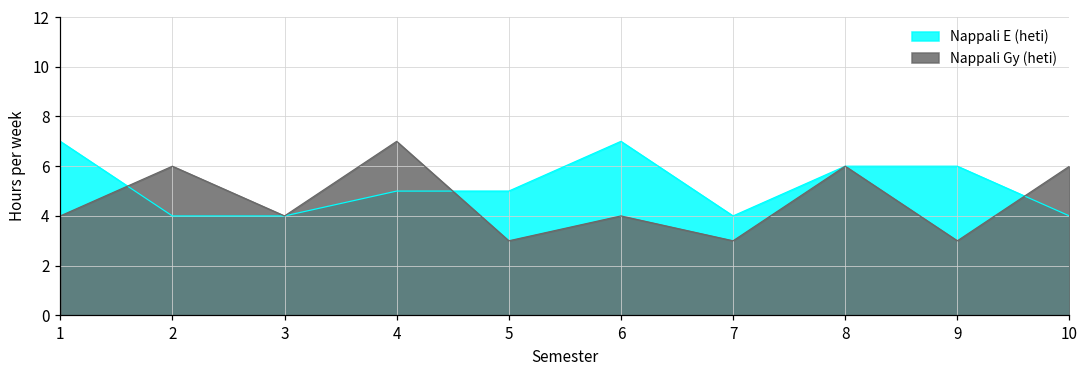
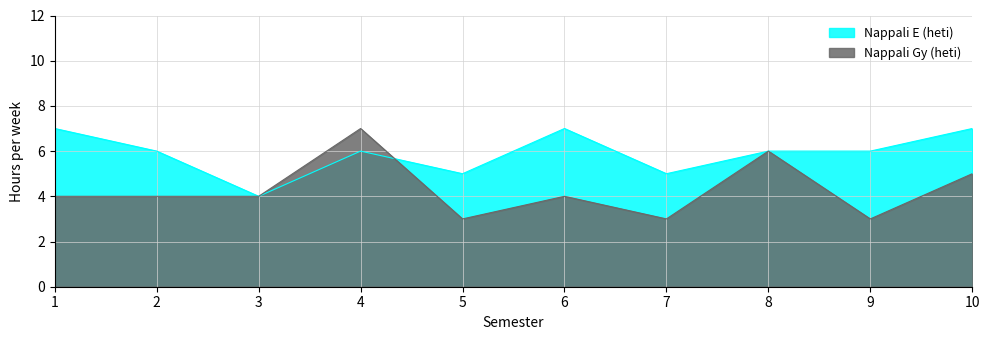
Nappali E (heti), 2: 4 -> 6
Nappali Gy (heti), 2: 6 -> 4
Nappali E (heti), 4: 5 -> 6
Nappali E (heti), 7: 4 -> 5
Nappali E (heti), 10: 4 -> 7
Nappali Gy (heti), 10: 6 -> 5
